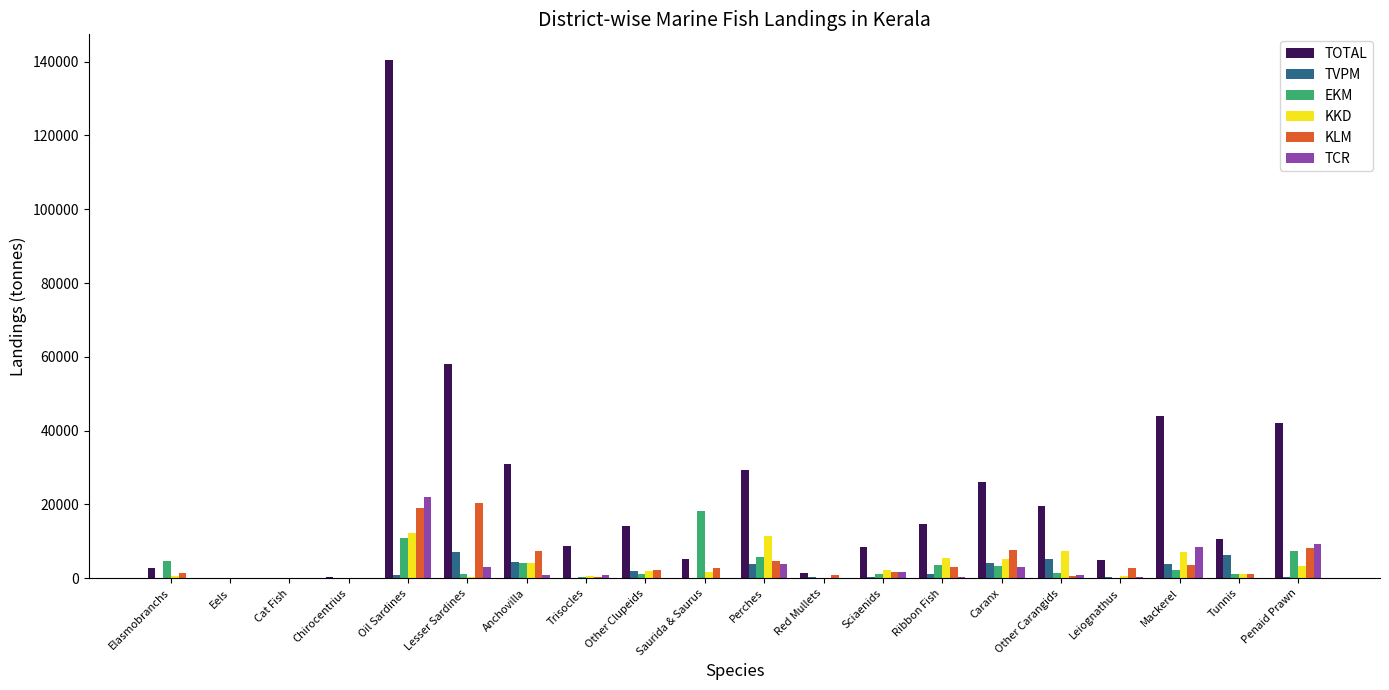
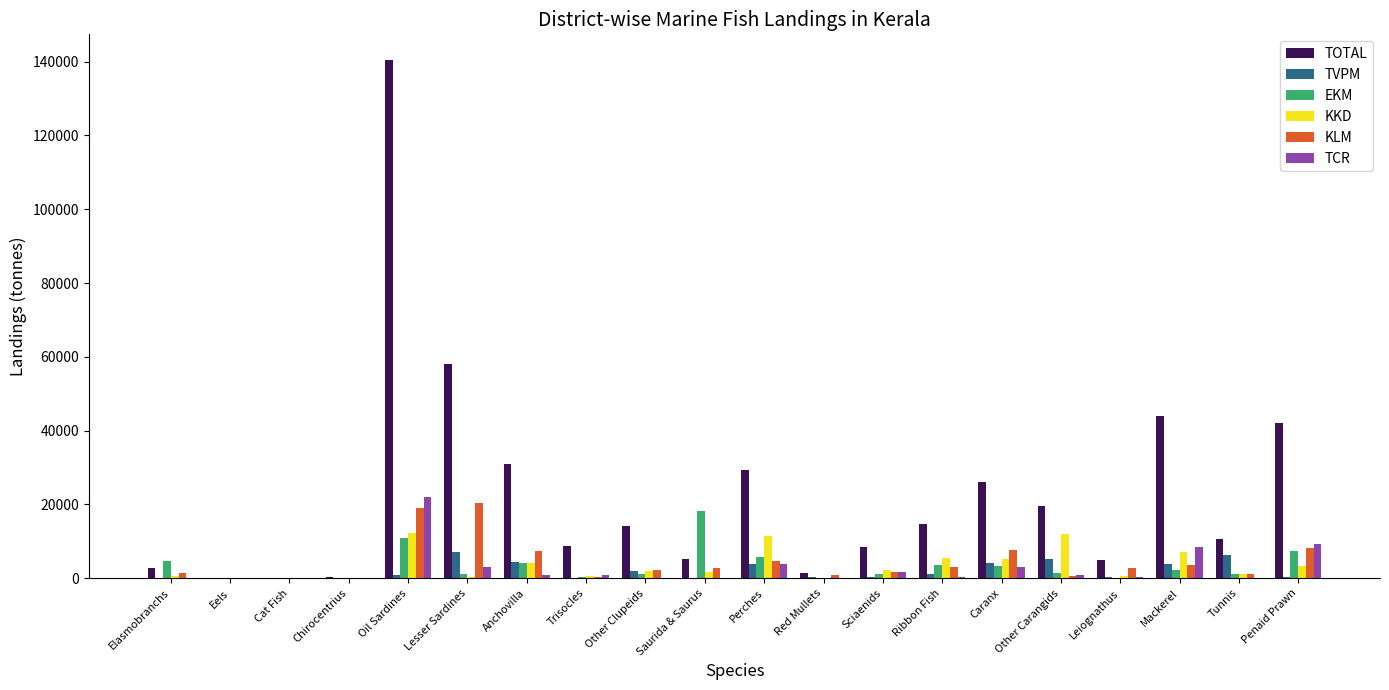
KKD, Other Carangids: 7000 -> 12000
